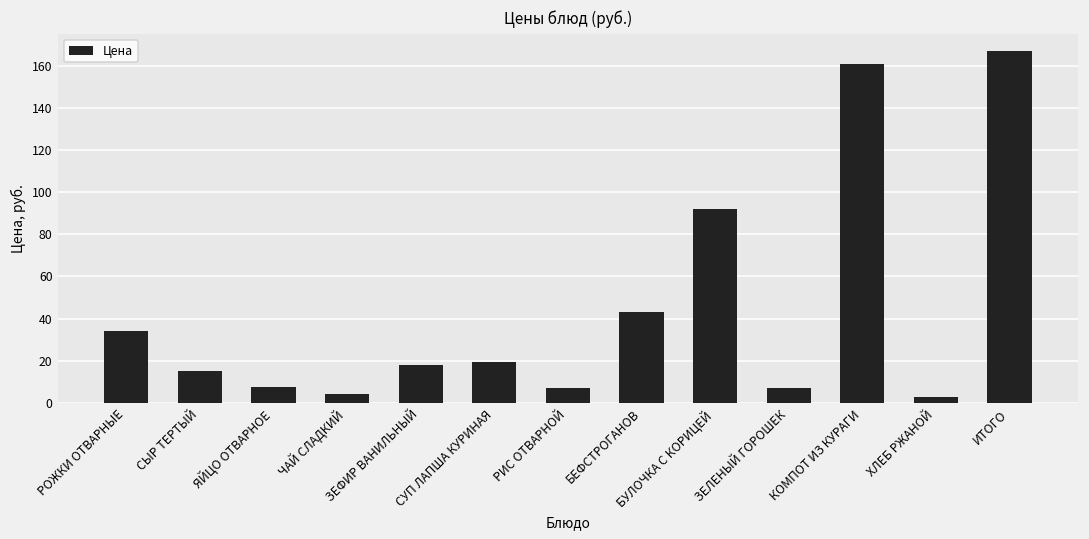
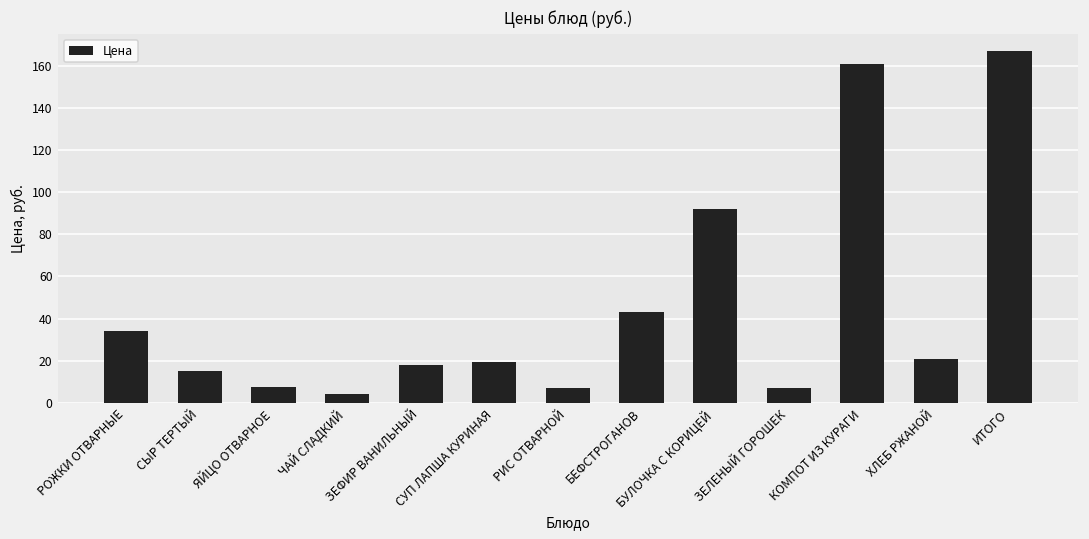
ХЛЕБ РЖАНОЙ: 3 -> 21
